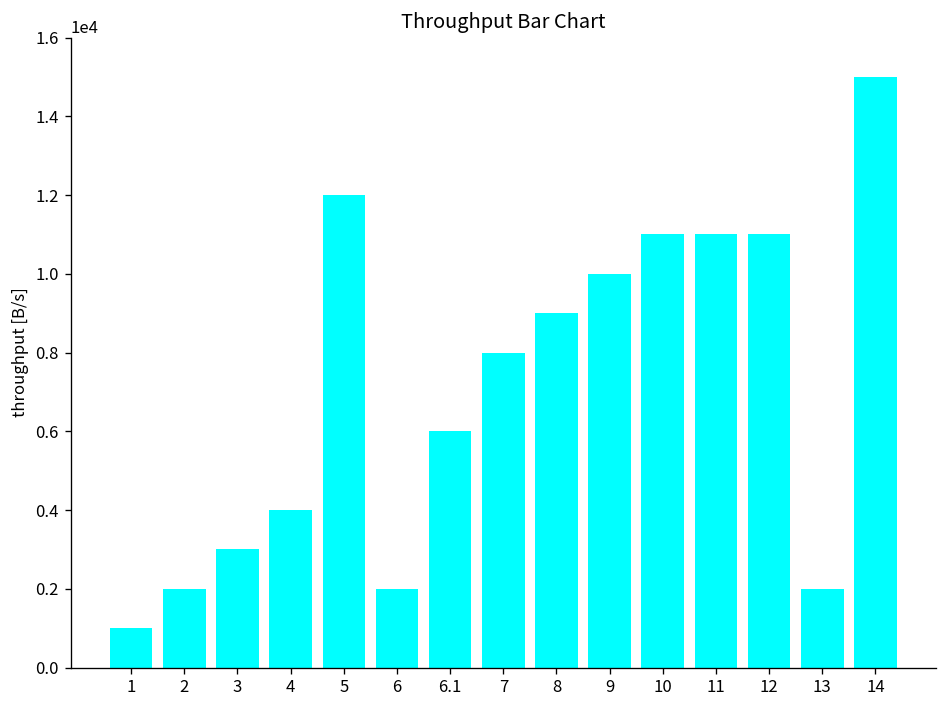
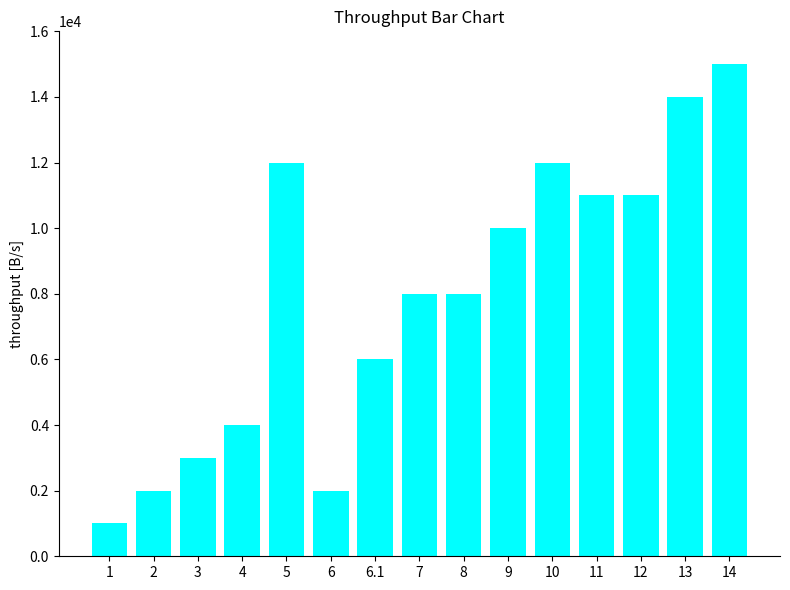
8: 9000 -> 8000
10: 11000 -> 12000
13: 2000 -> 14000
